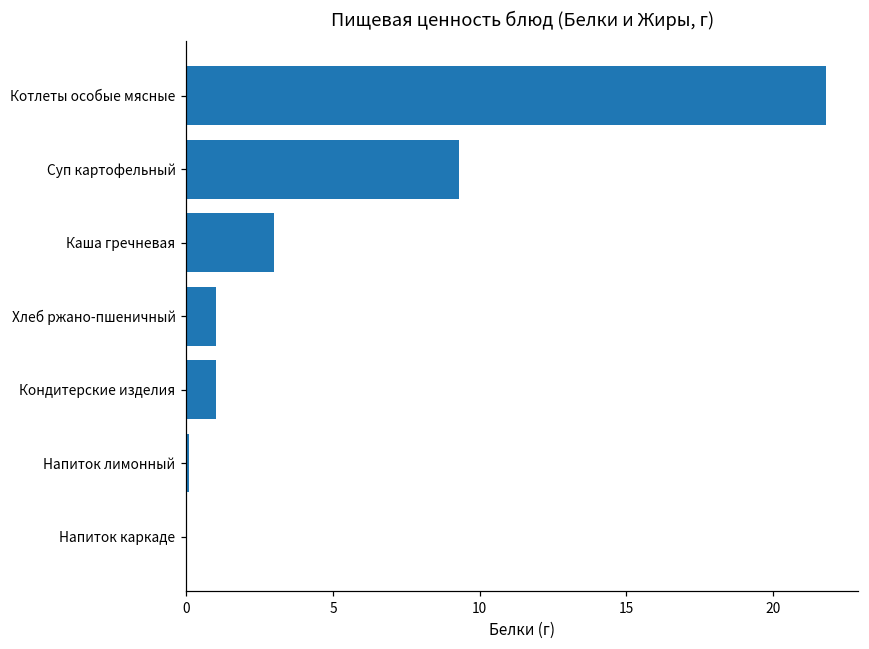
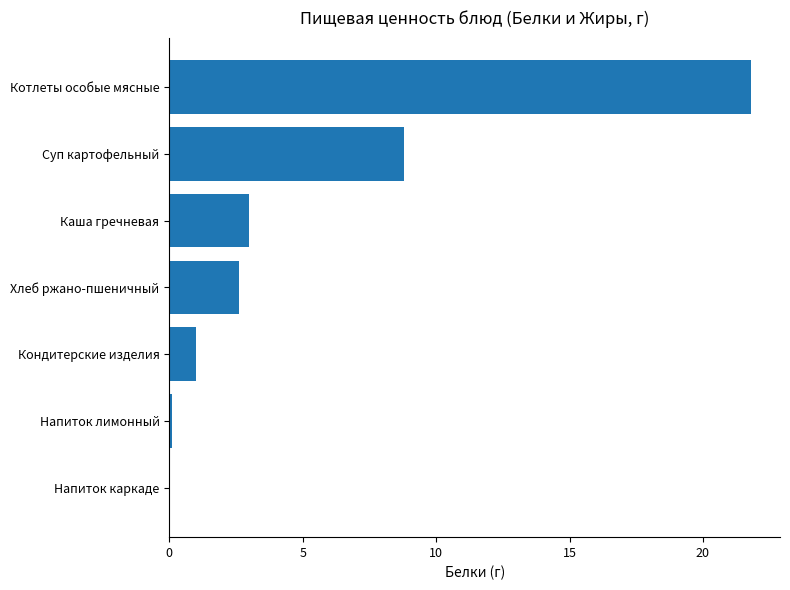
Суп картофельный: 9.3 -> 8.8
Хлеб ржано-пшеничный: 1.0 -> 2.6
